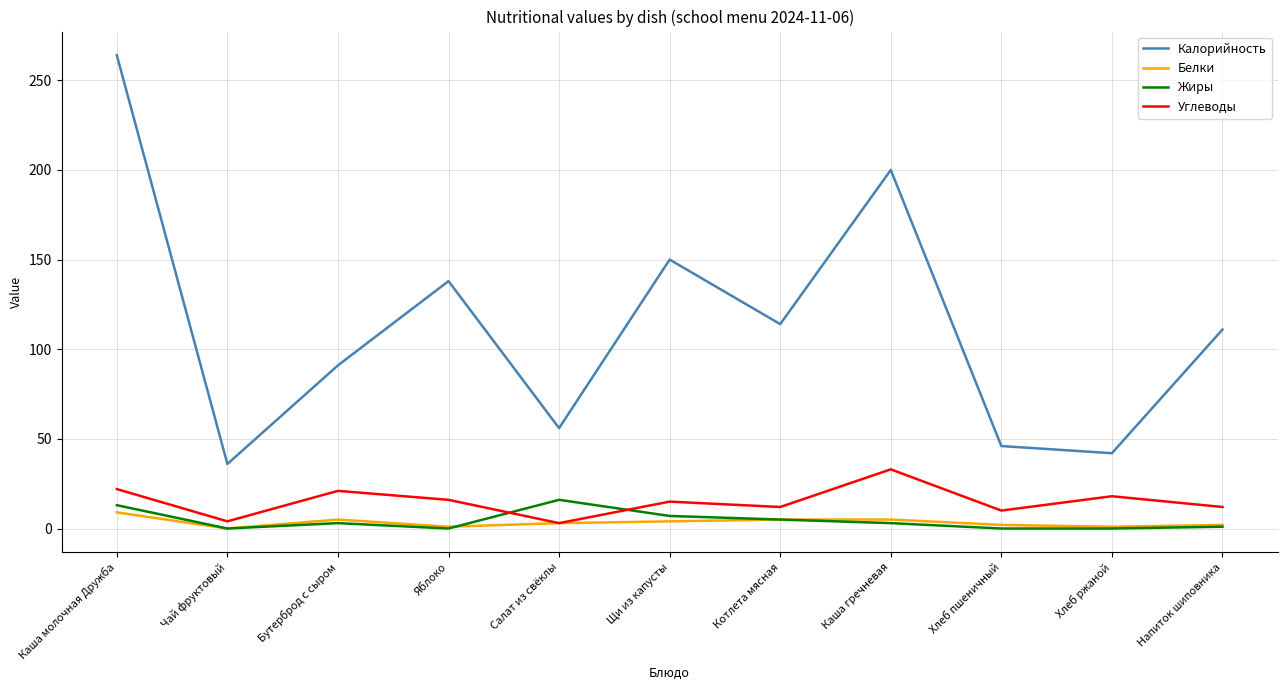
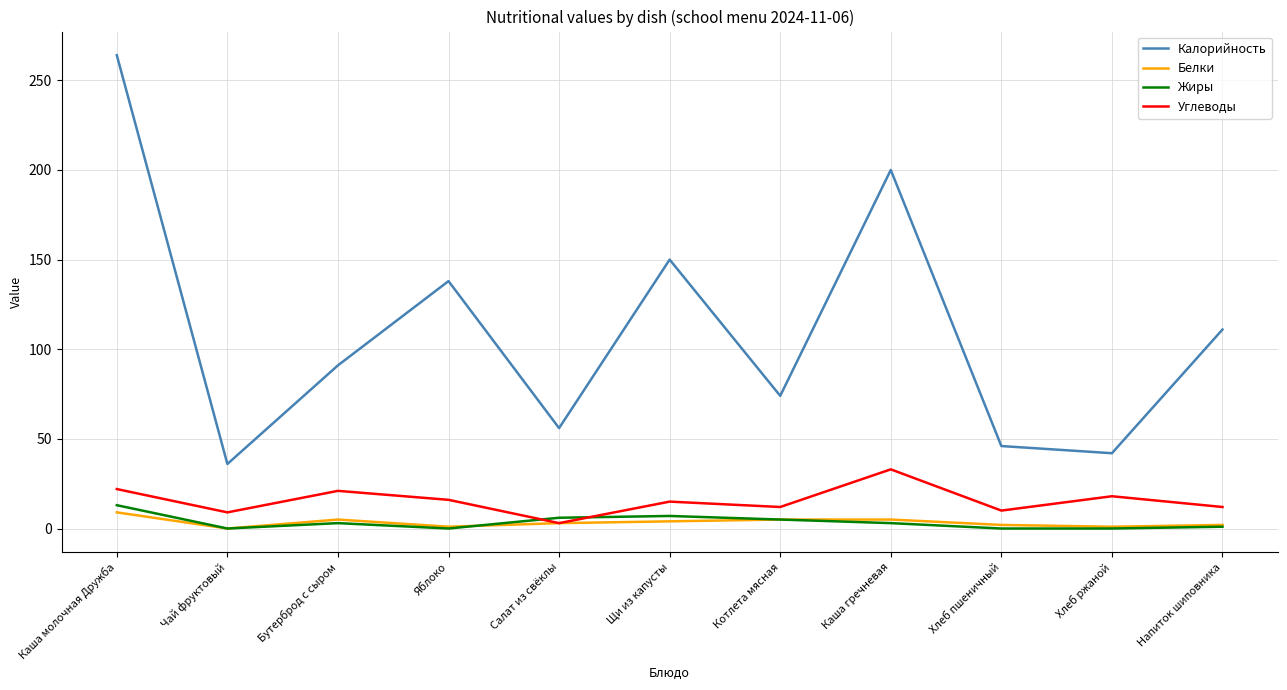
Углеводы, Чай фруктовый: 4 -> 9
Жиры, Салат из свёклы: 16 -> 6
Калорийность, Котлета мясная: 114 -> 74
